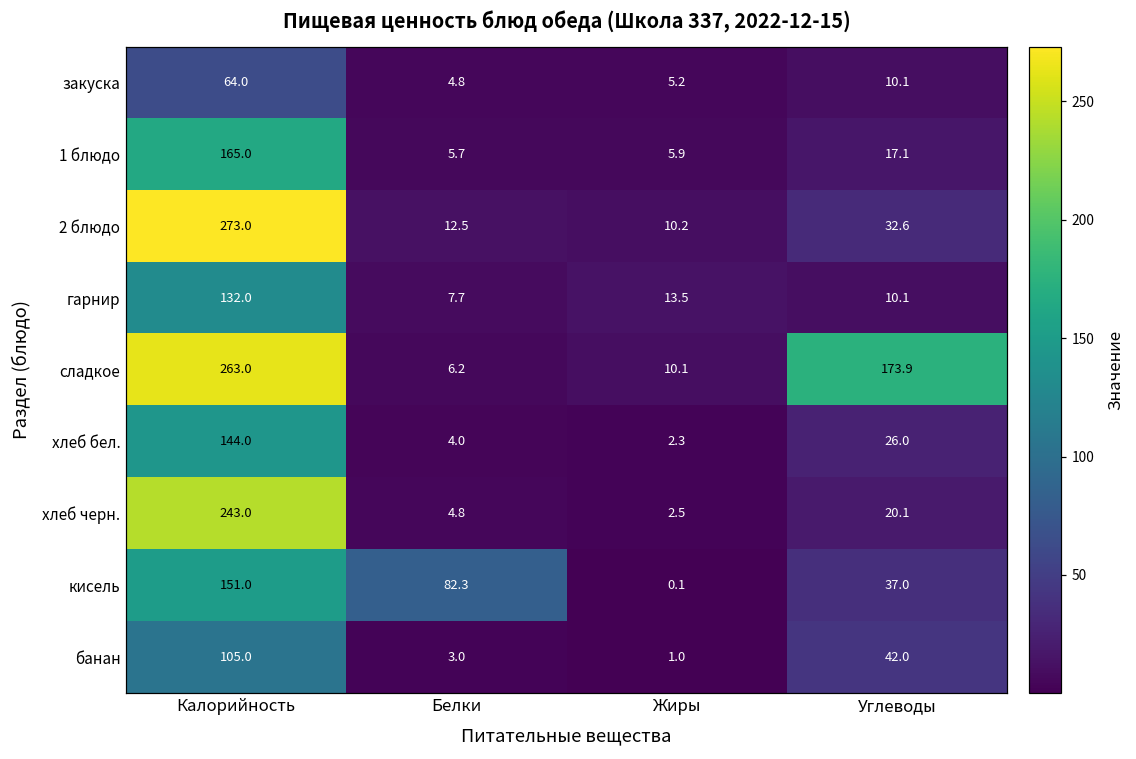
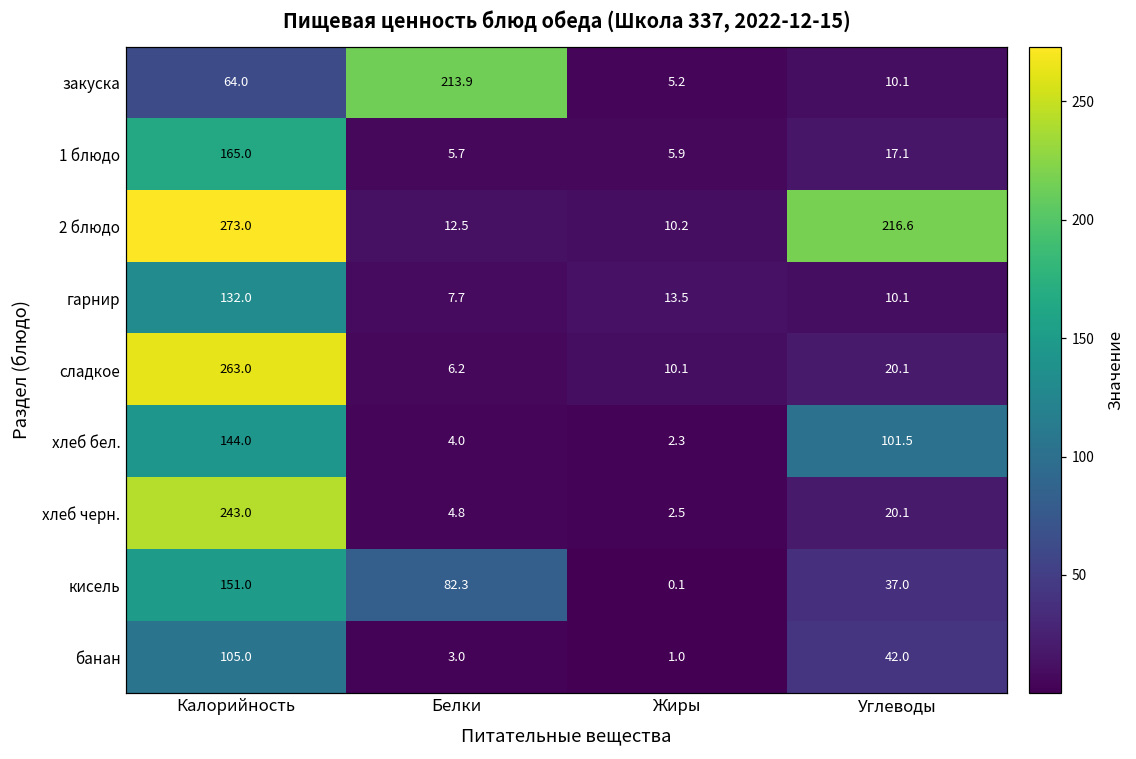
закуска, Белки: 4.8 -> 213.9
2 блюдо, Углеводы: 32.6 -> 216.6
сладкое, Углеводы: 173.9 -> 20.1
хлеб бел., Углеводы: 26.0 -> 101.5
